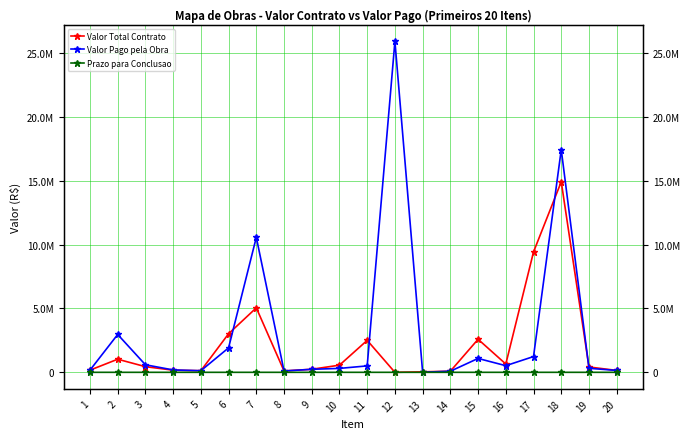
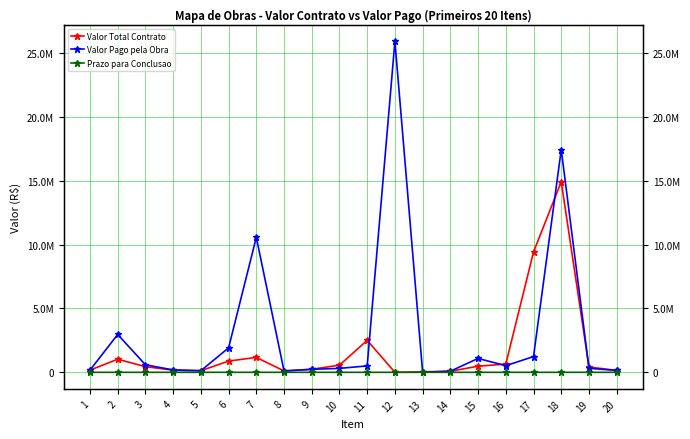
Valor Total Contrato, 6: 3000000 -> 900000
Valor Total Contrato, 7: 5100000 -> 1200000
Valor Total Contrato, 15: 2600000 -> 500000
